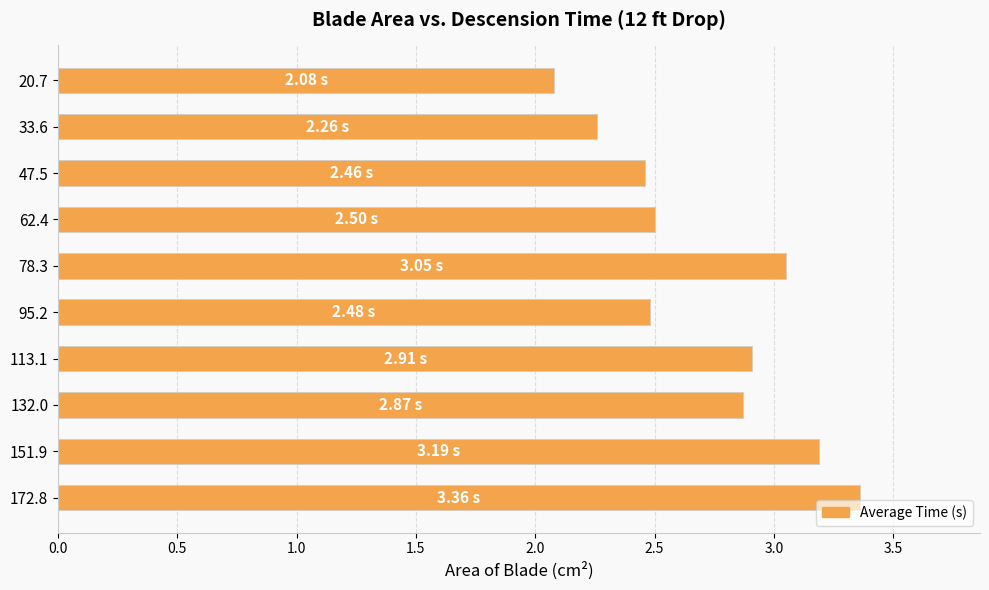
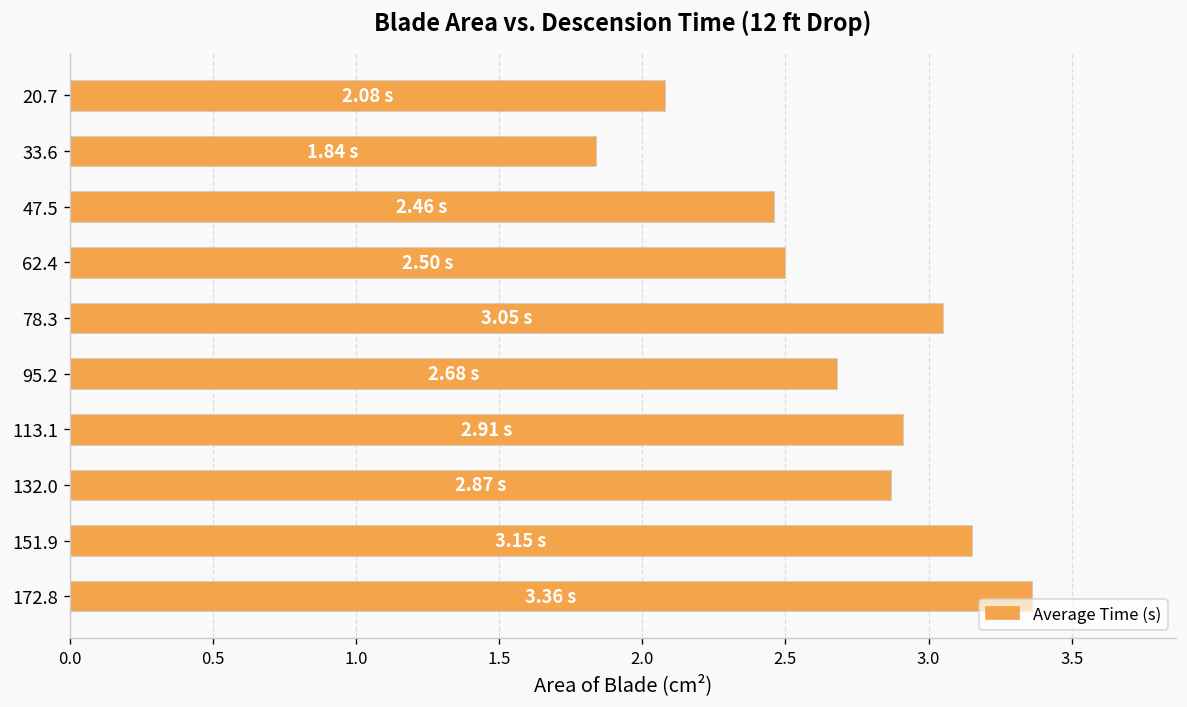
33.6: 2.26 -> 1.84
95.2: 2.48 -> 2.68
151.9: 3.19 -> 3.15
